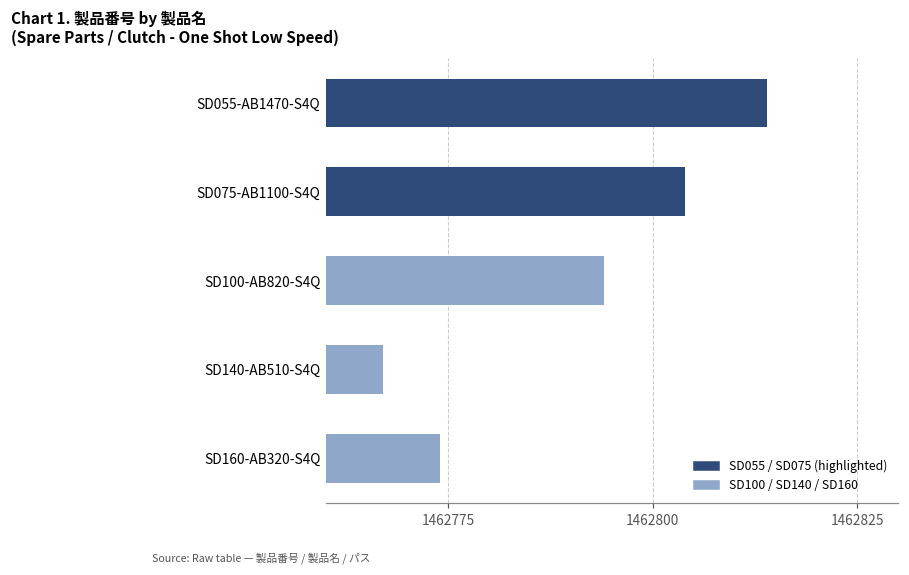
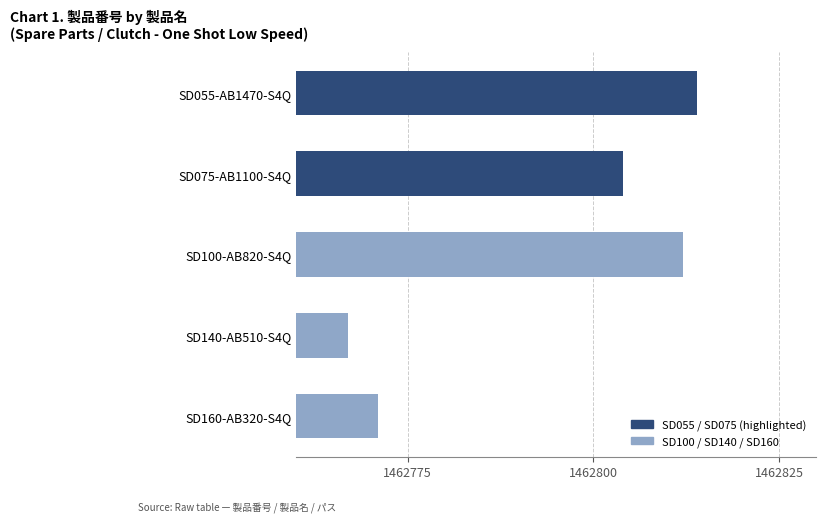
SD100-AB820-S4Q: 1462794 -> 1462812
SD160-AB320-S4Q: 1462774 -> 1462771
